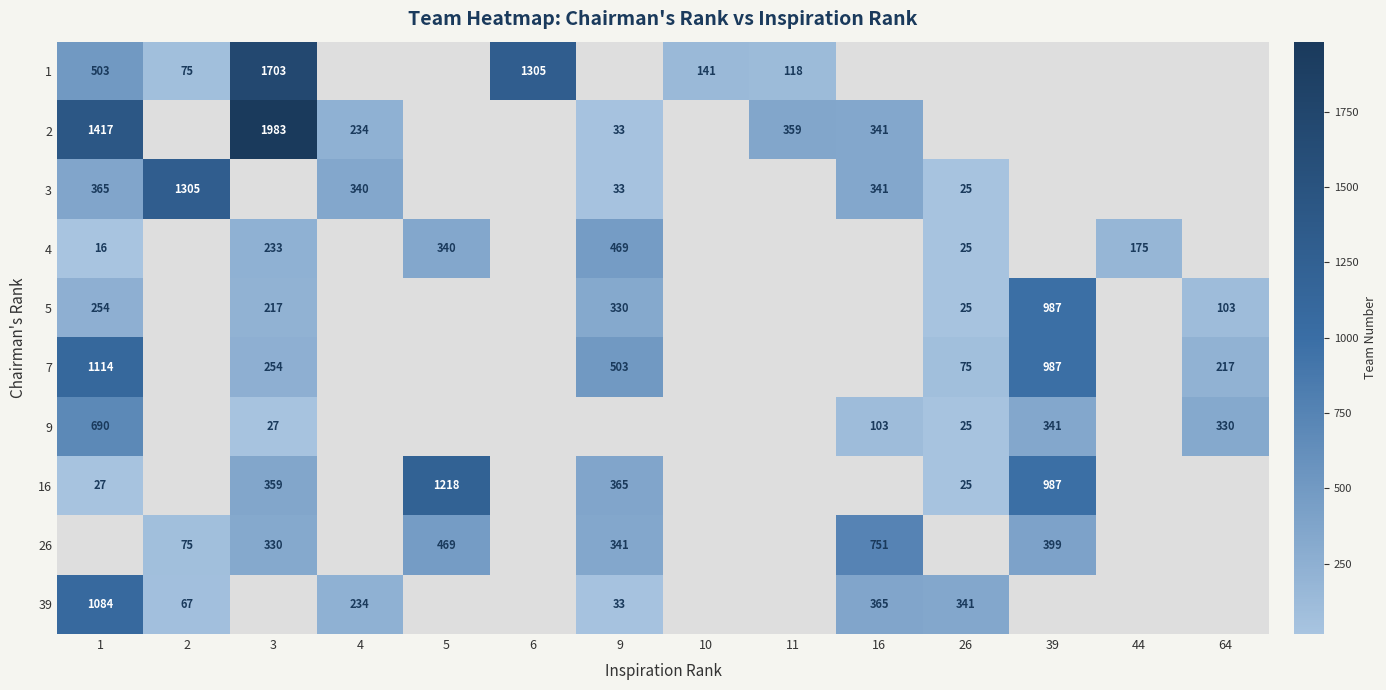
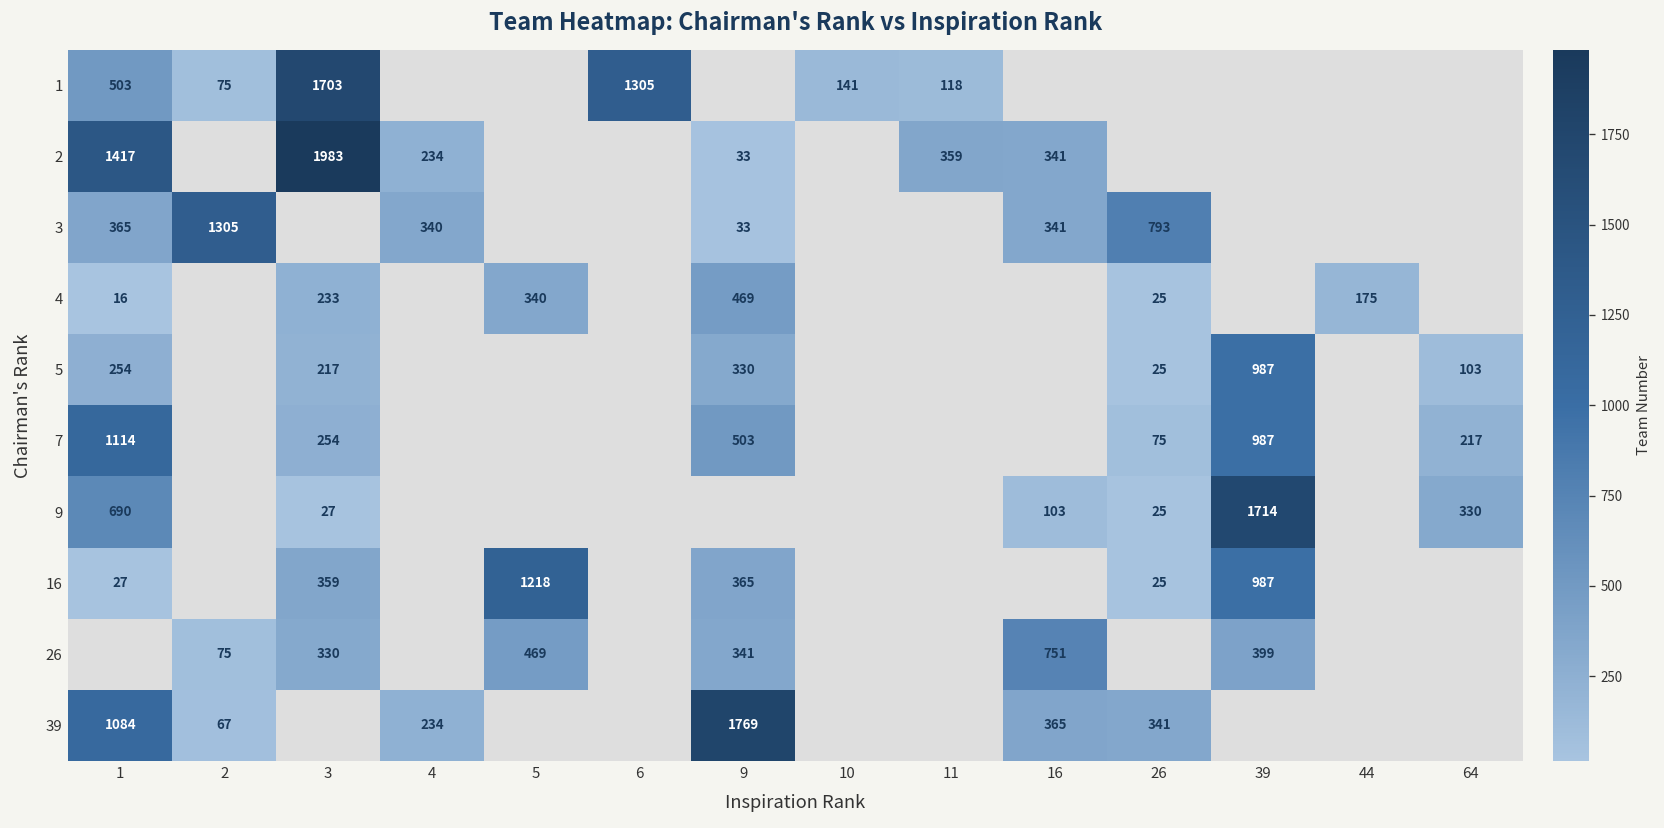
3, 26: 25 -> 793
9, 39: 341 -> 1714
39, 9: 33 -> 1769
